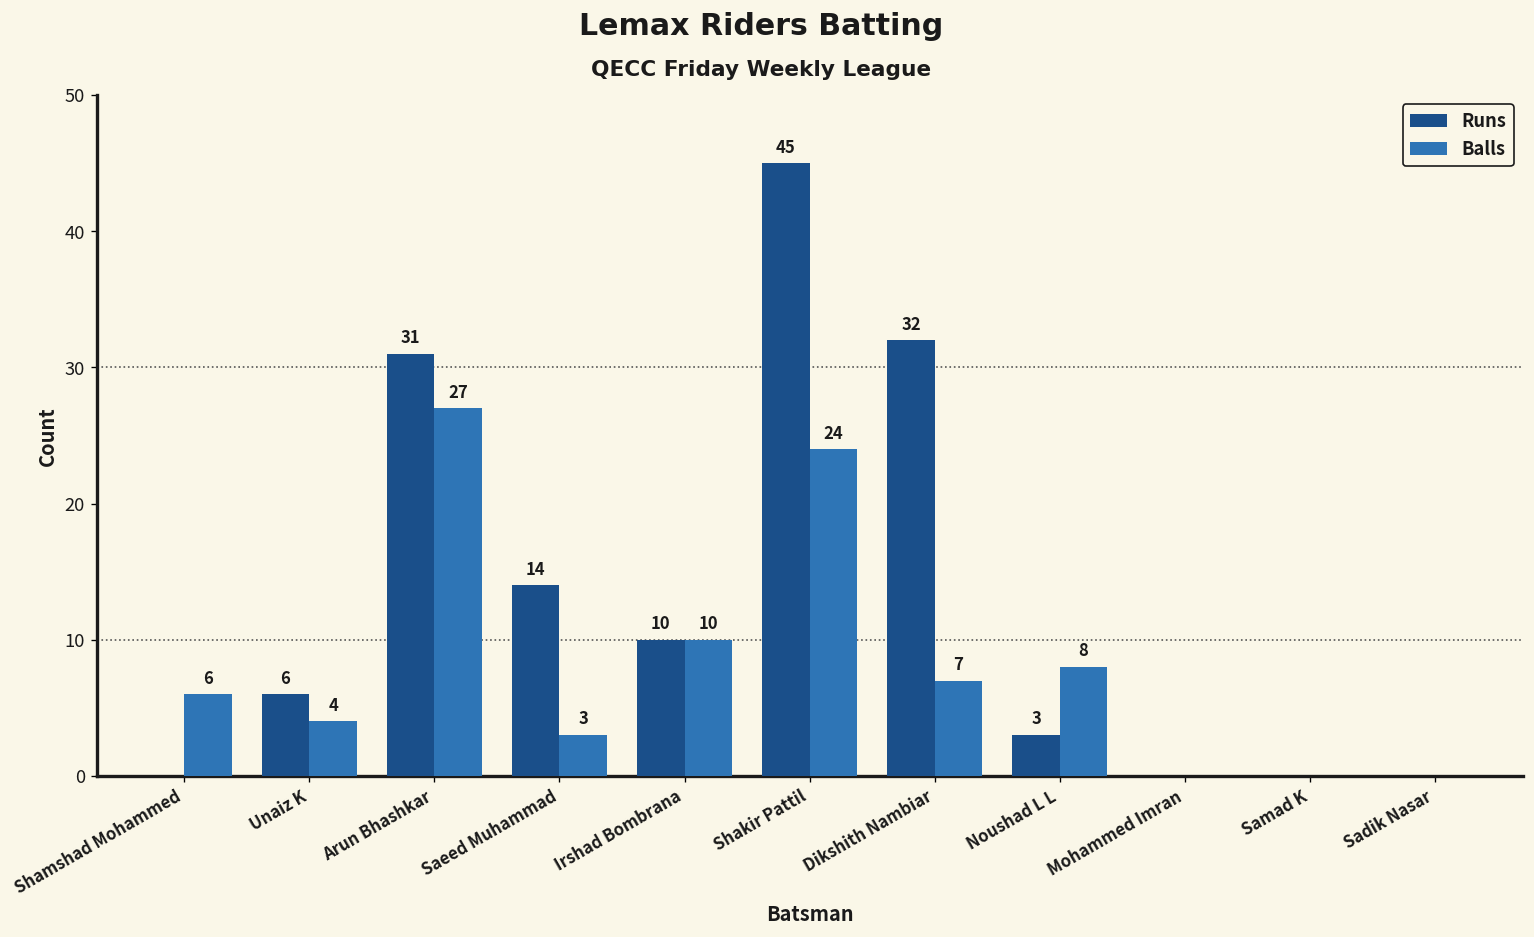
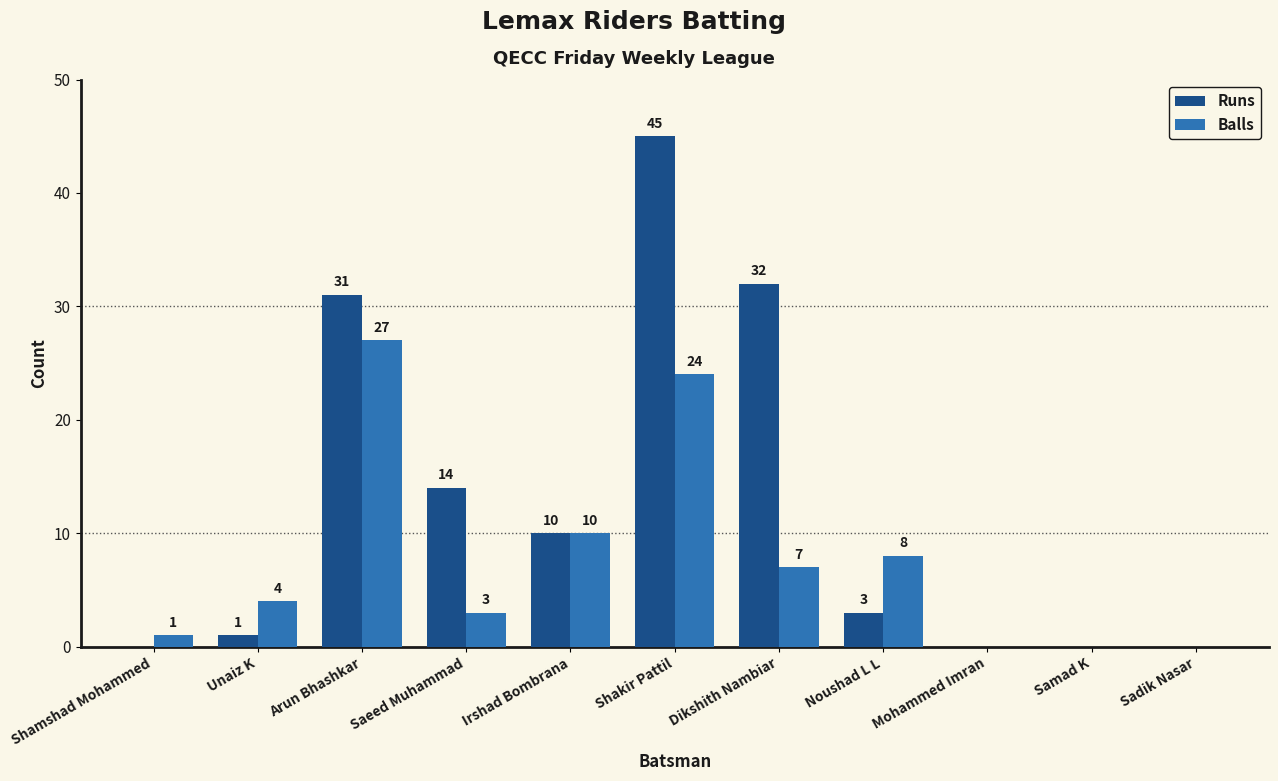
Balls, Shamshad Mohammed: 6 -> 1
Runs, Unaiz K: 6 -> 1
